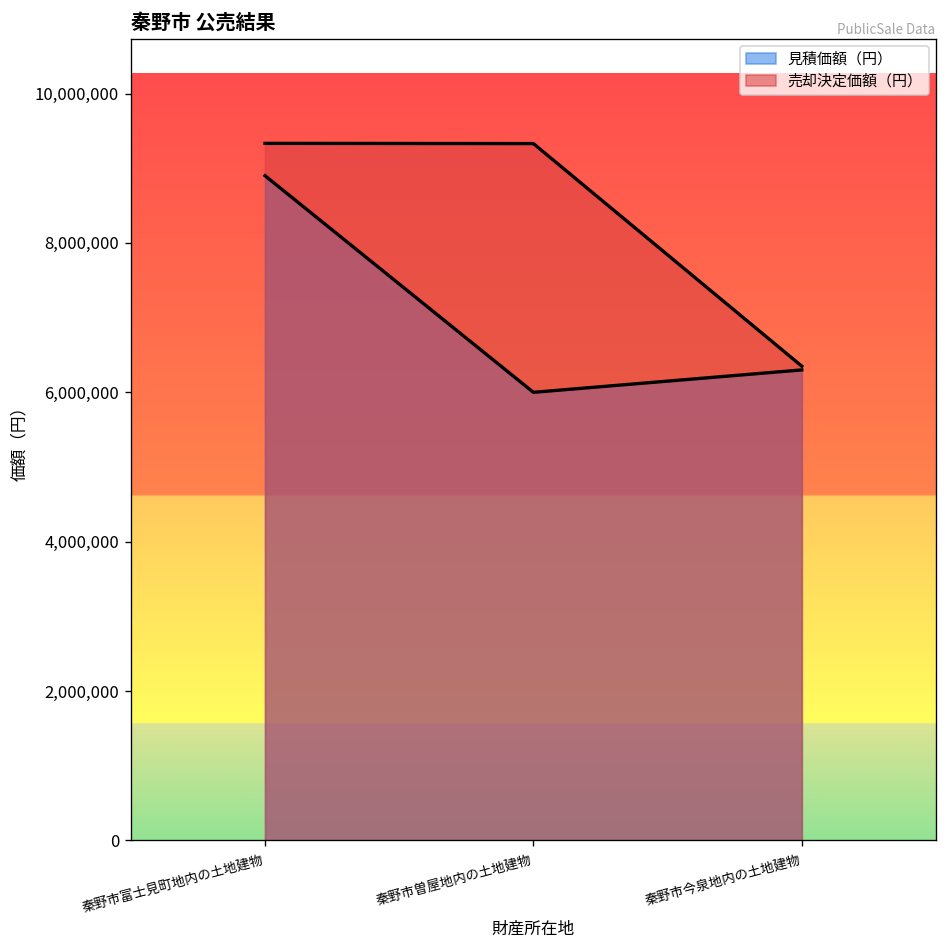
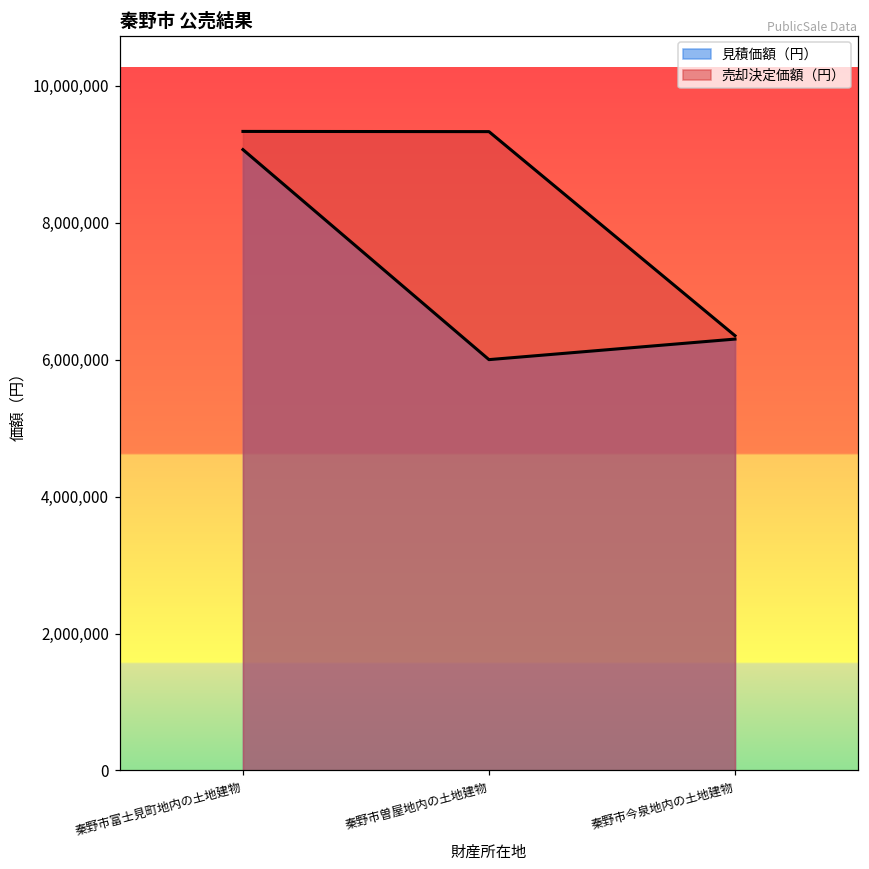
見積価額（円）, 秦野市富士見町地内の土地建物: 8,900,000 -> 9,100,000
